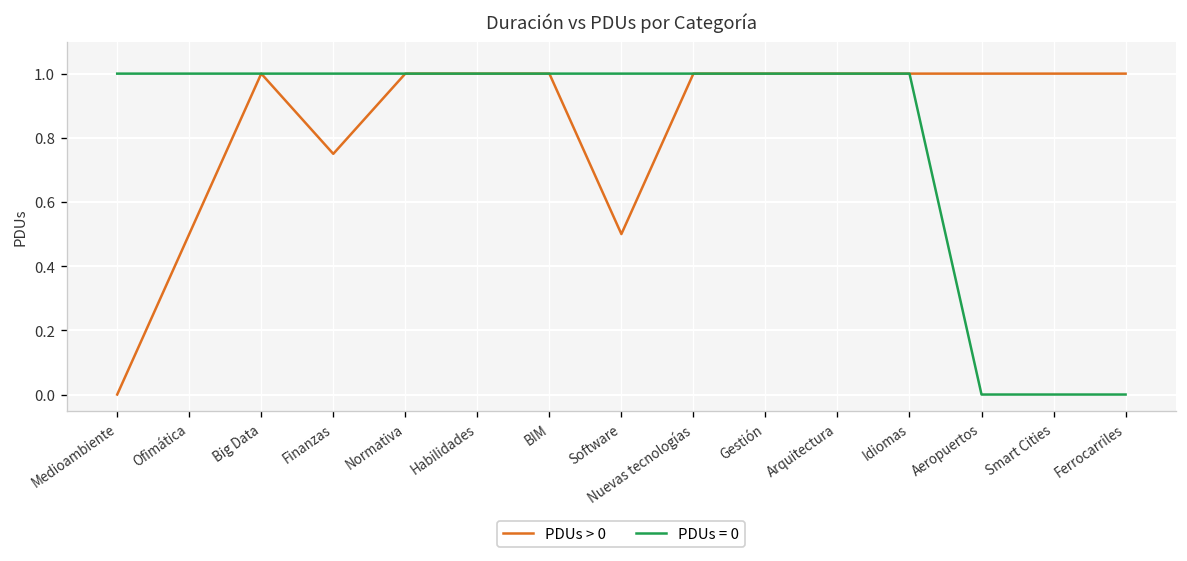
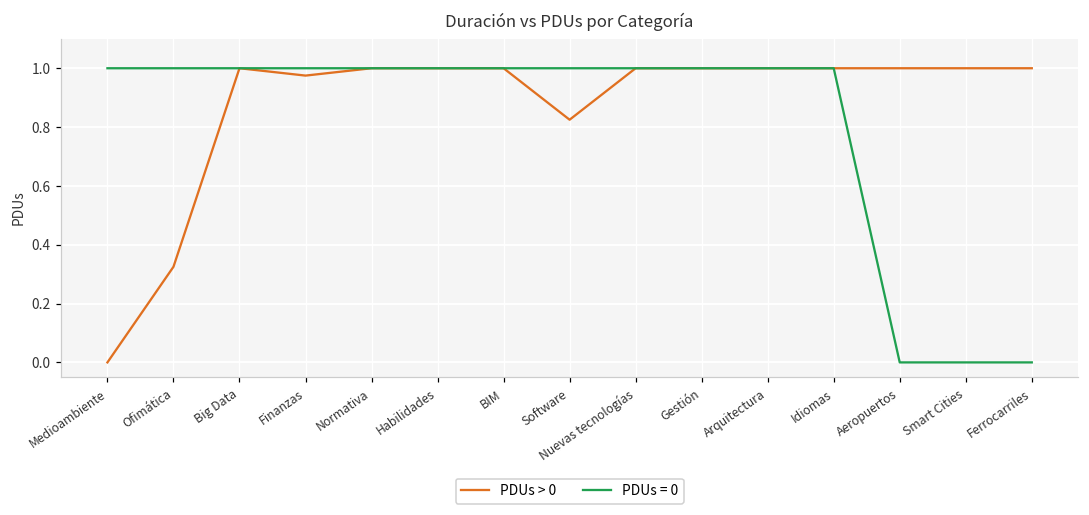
PDUs > 0, Ofimática: 0.50 -> 0.33
PDUs > 0, Finanzas: 0.75 -> 0.98
PDUs > 0, Software: 0.50 -> 0.83
